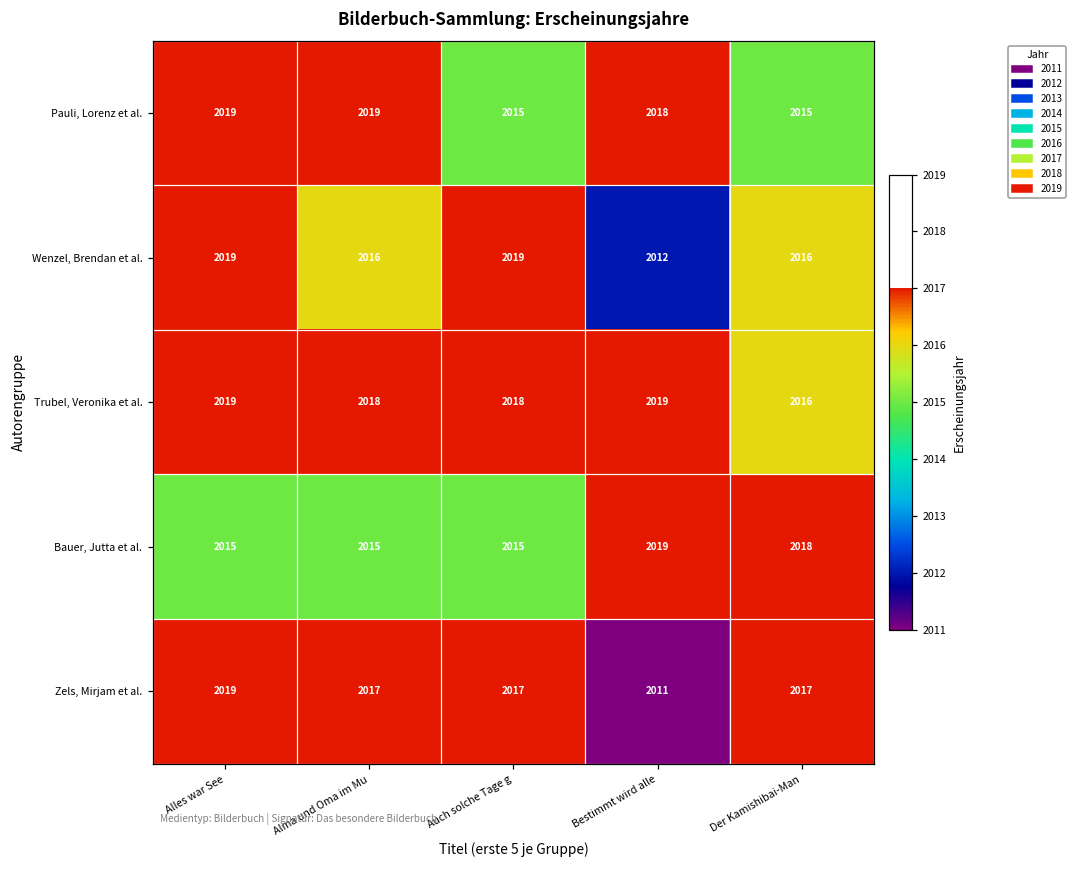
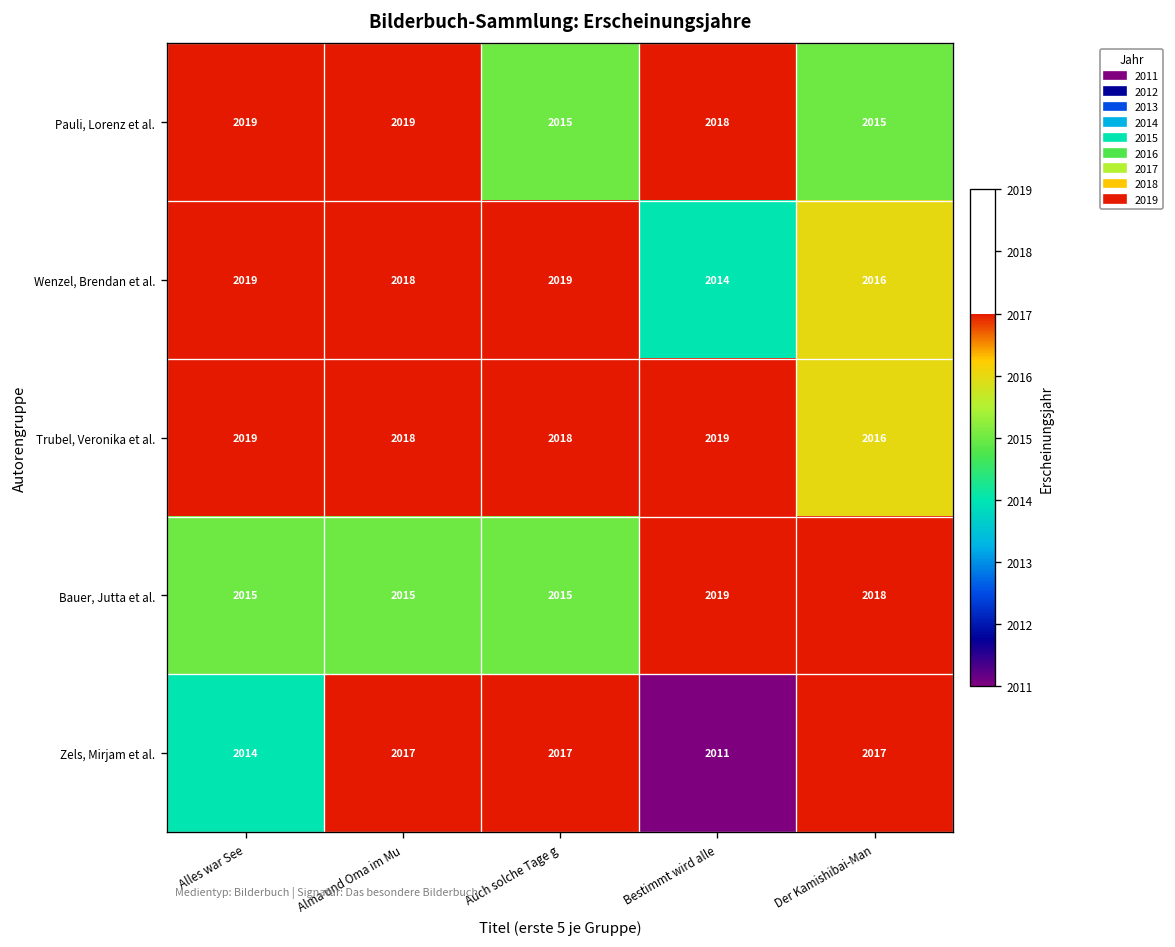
Wenzel, Brendan et al., Alma und Oma im Mu: 2016 -> 2018
Wenzel, Brendan et al., Bestimmt wird alle: 2012 -> 2014
Zels, Mirjam et al., Alles war See: 2019 -> 2014
